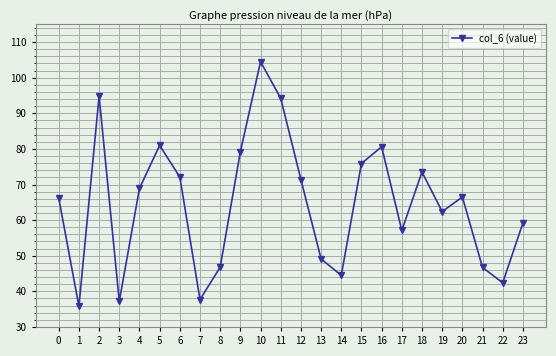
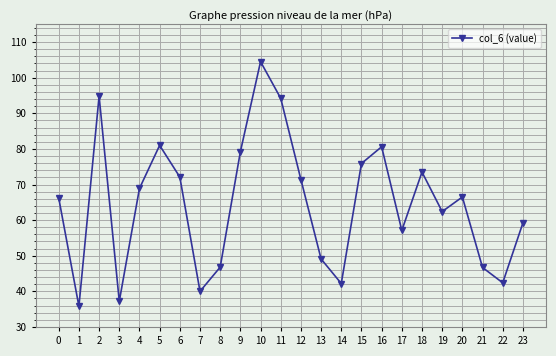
7: 38 -> 40
14: 45 -> 42
